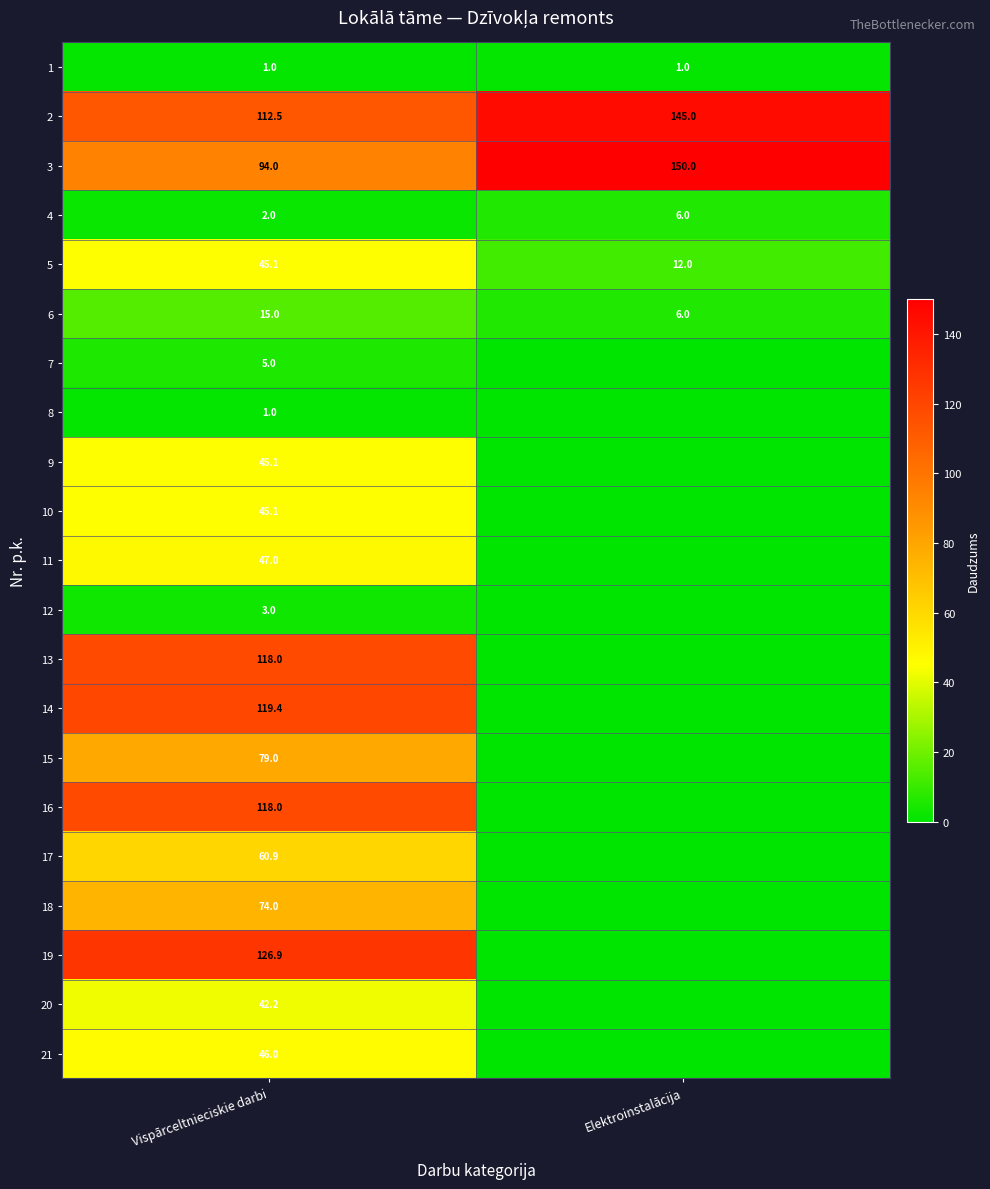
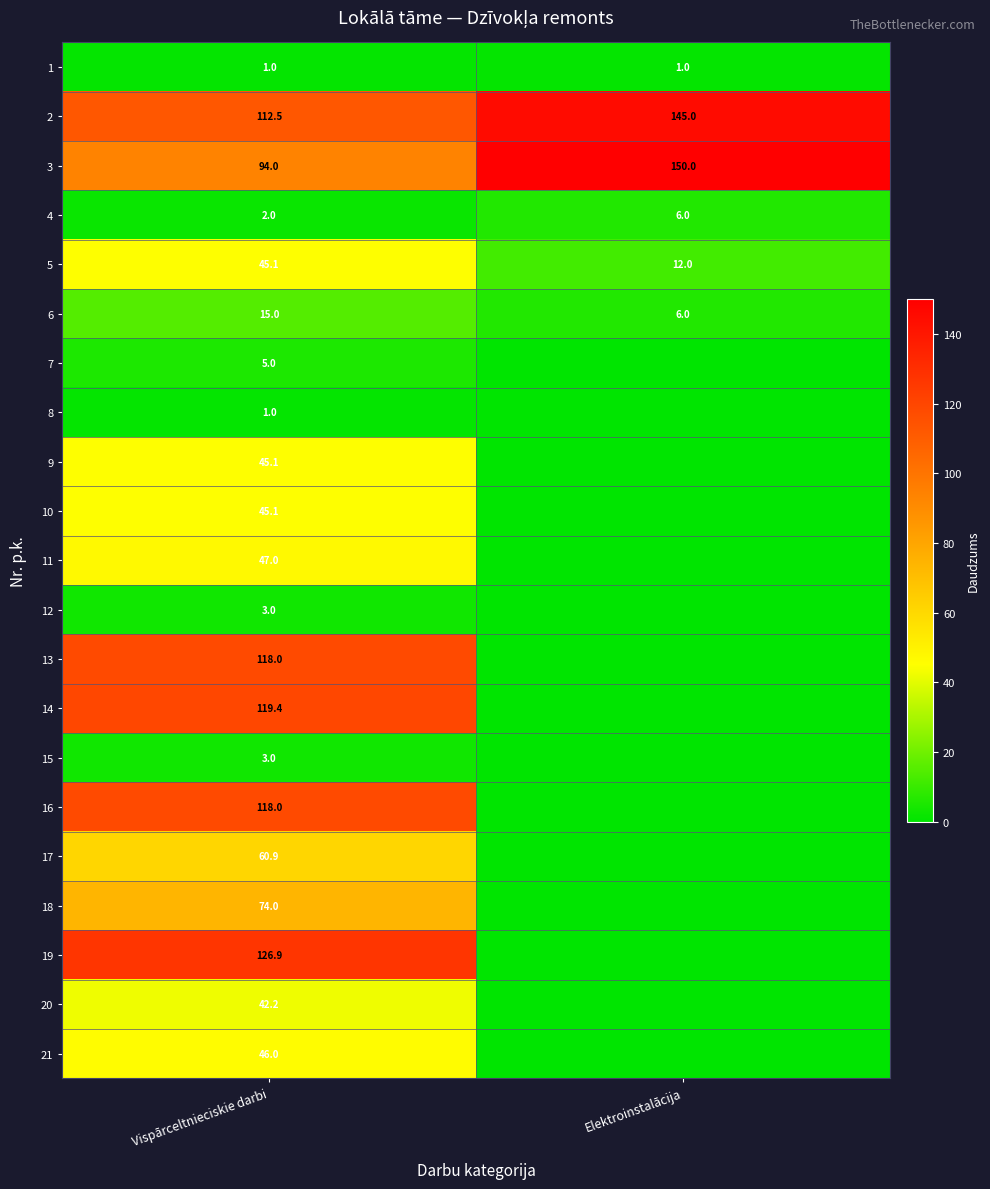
15, Vispārceltnieciskie darbi: 79.0 -> 3.0
